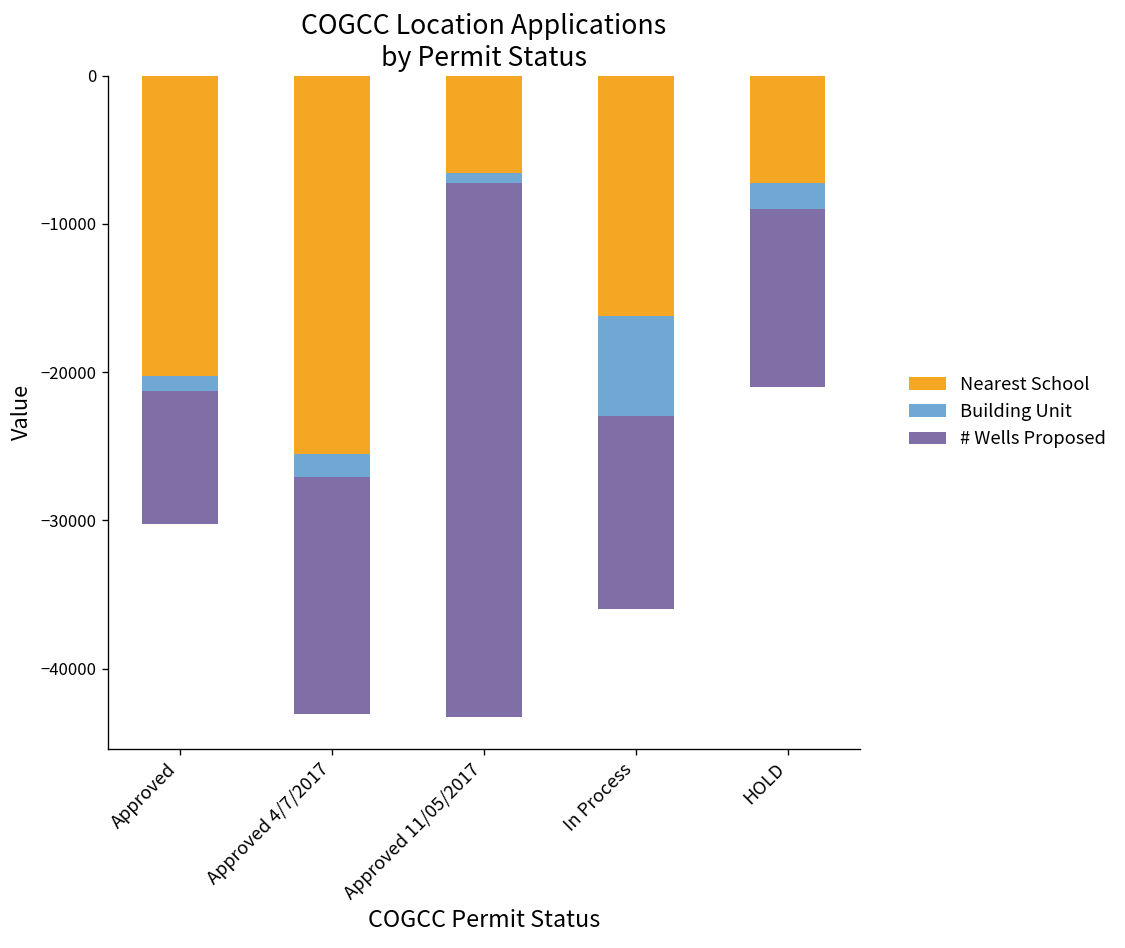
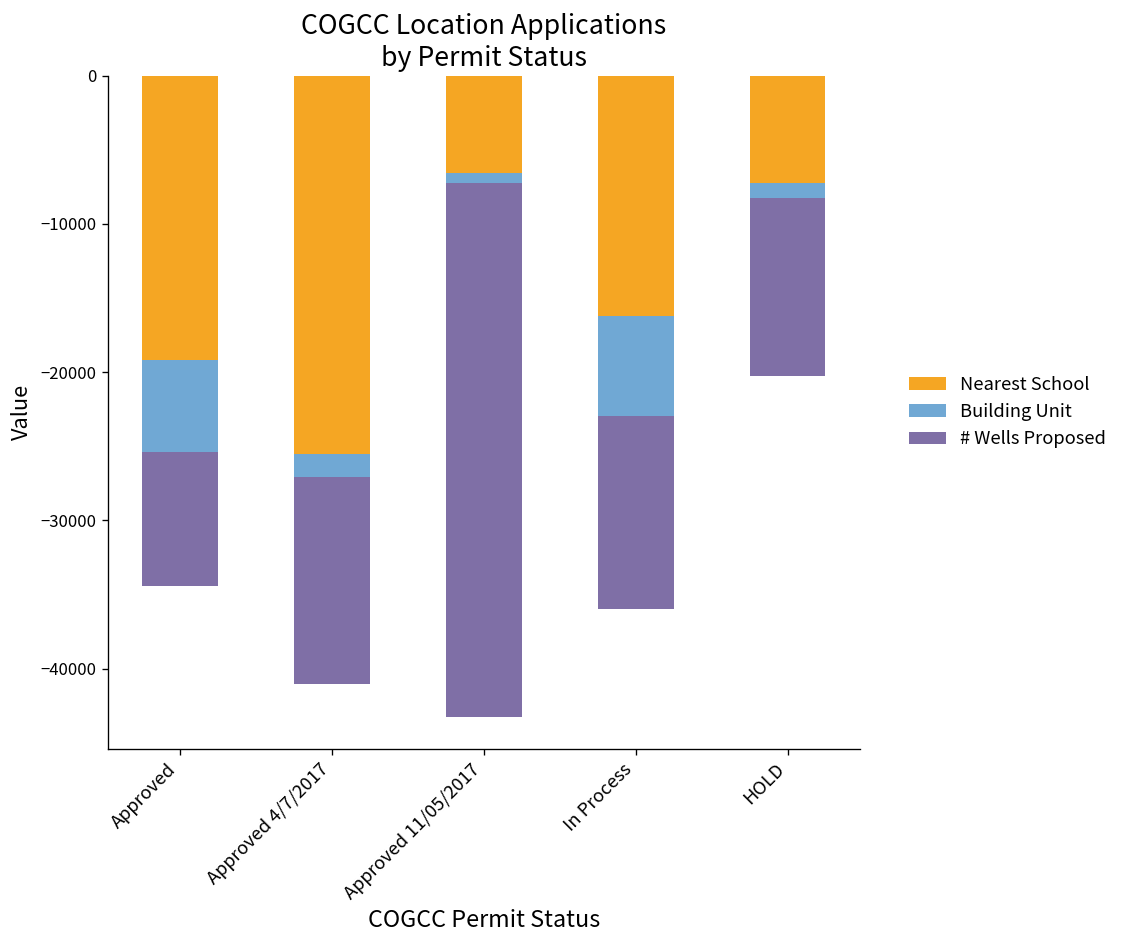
Nearest School, Approved: -20300 -> -19200
Building Unit, Approved: -1000 -> -6200
# Wells Proposed, Approved 4/7/2017: -16000 -> -14000
Building Unit, HOLD: -1700 -> -1000
